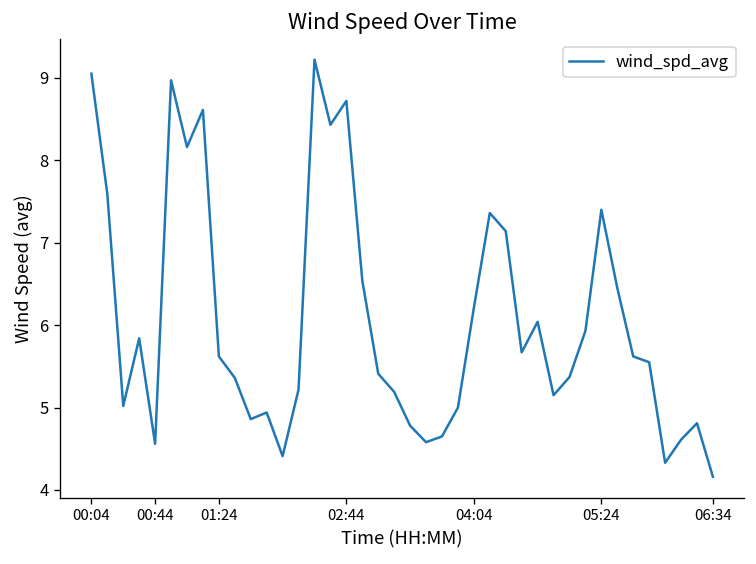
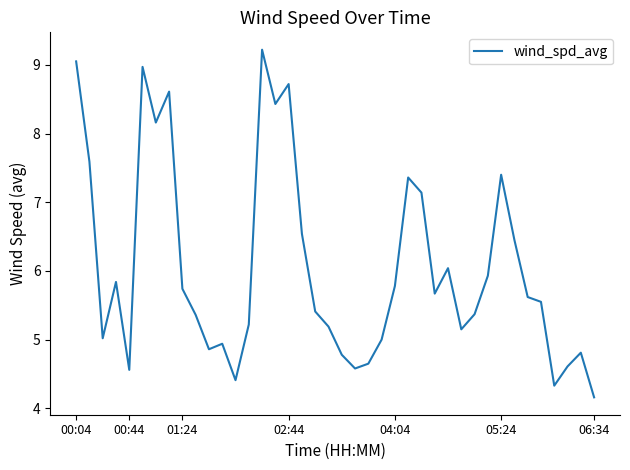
01:24: 5.6 -> 5.7
04:04: 6.2 -> 5.8
